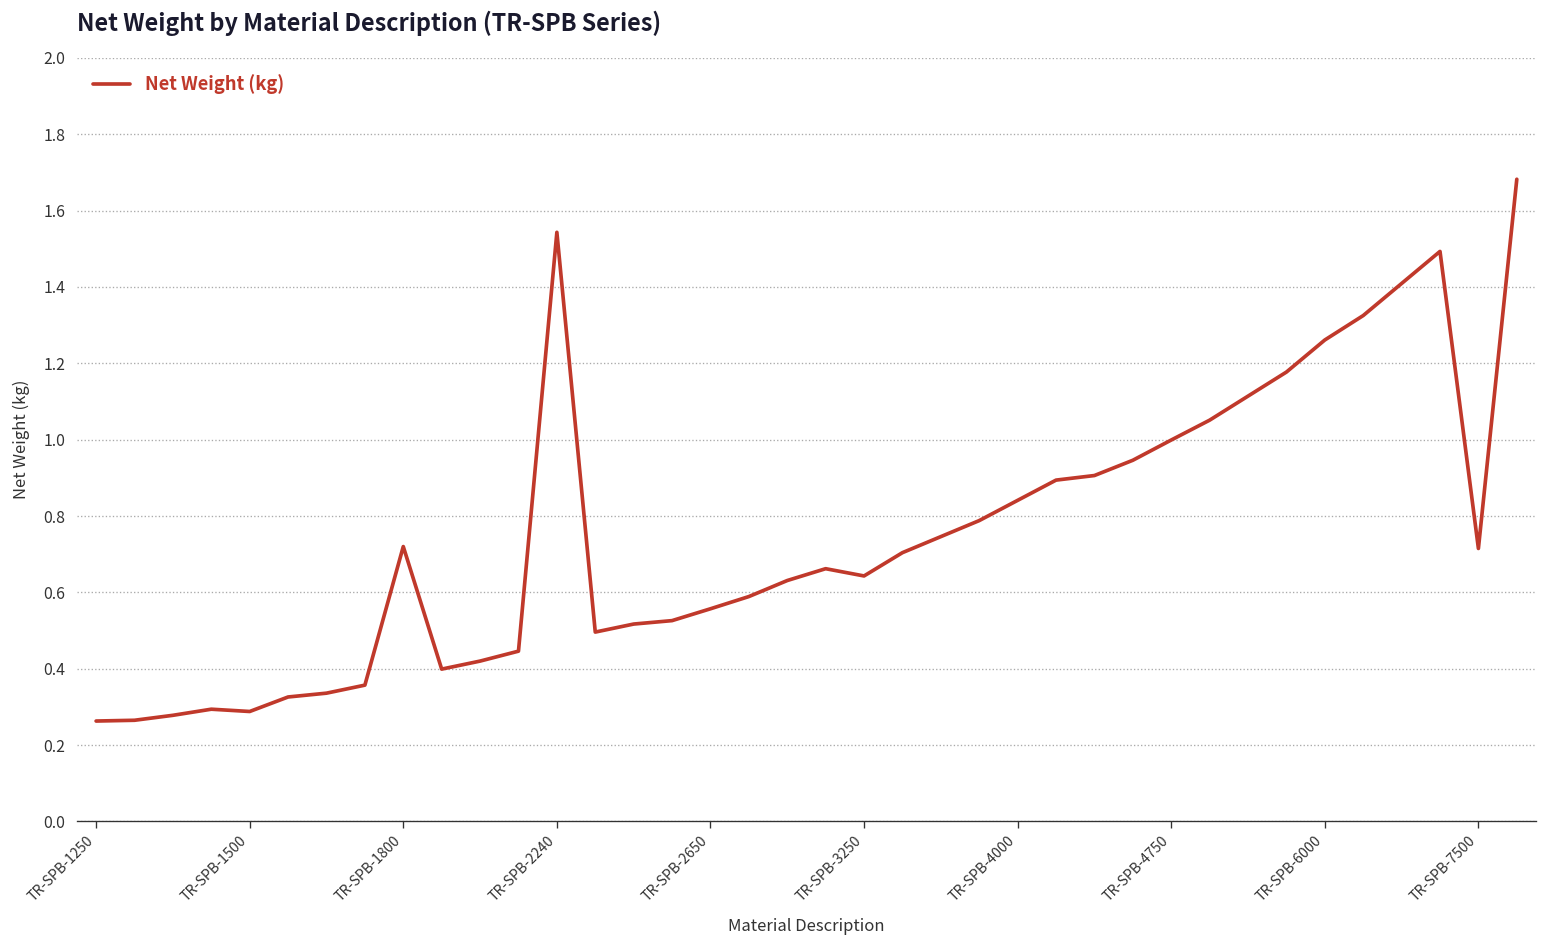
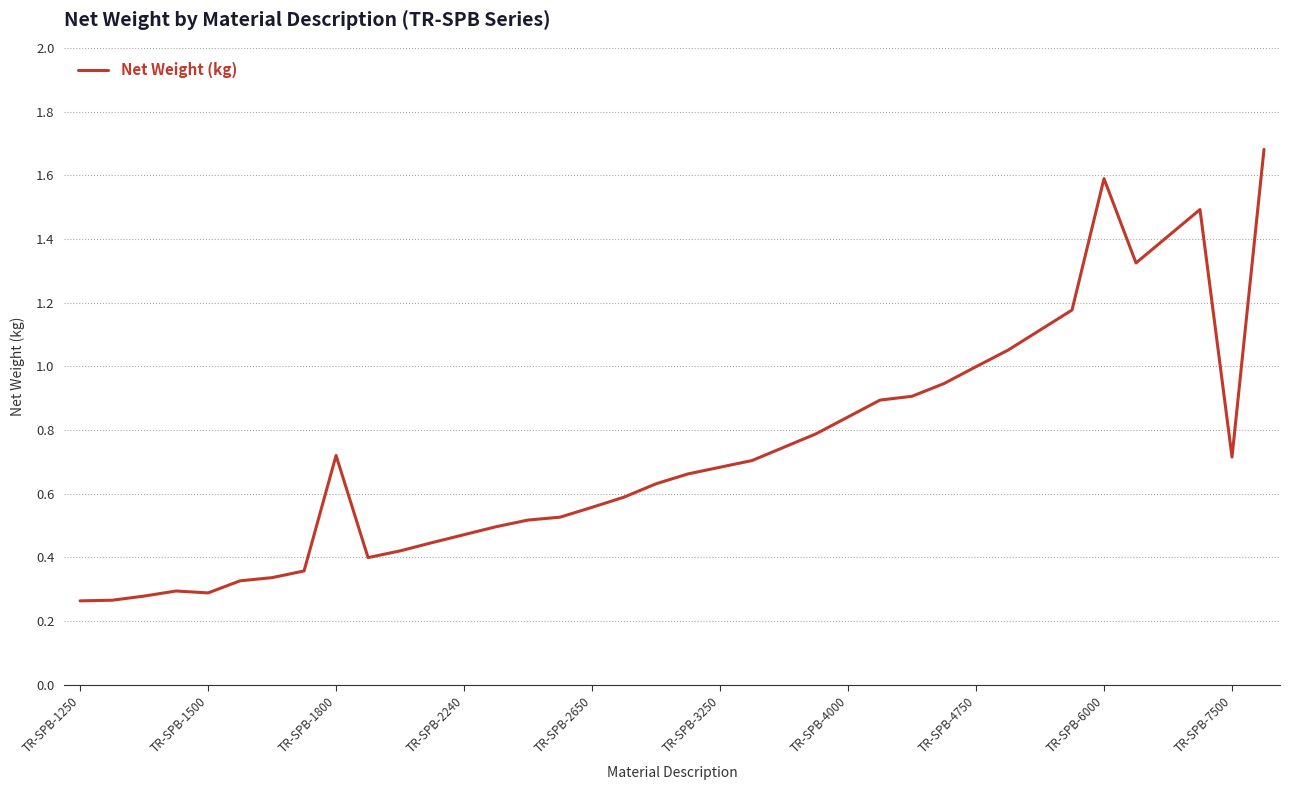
TR-SPB-2240: 1.54 -> 0.47
TR-SPB-3250: 0.64 -> 0.68
TR-SPB-6000: 1.26 -> 1.59
